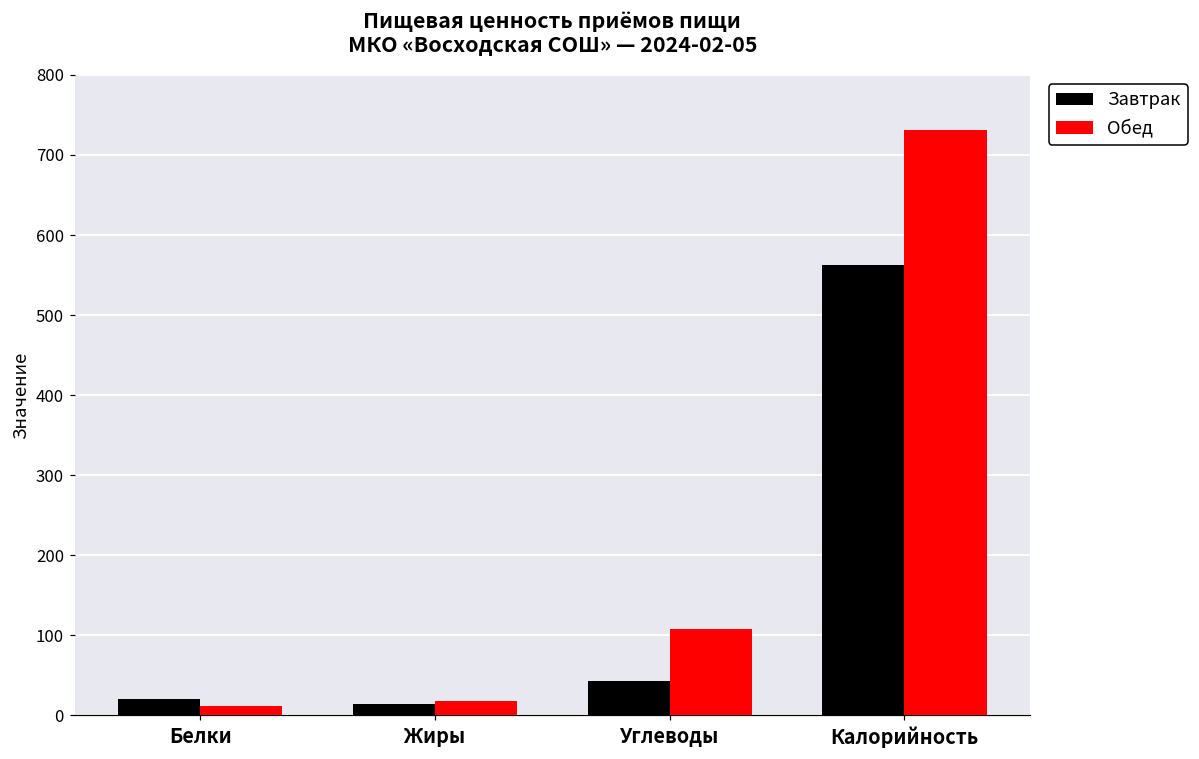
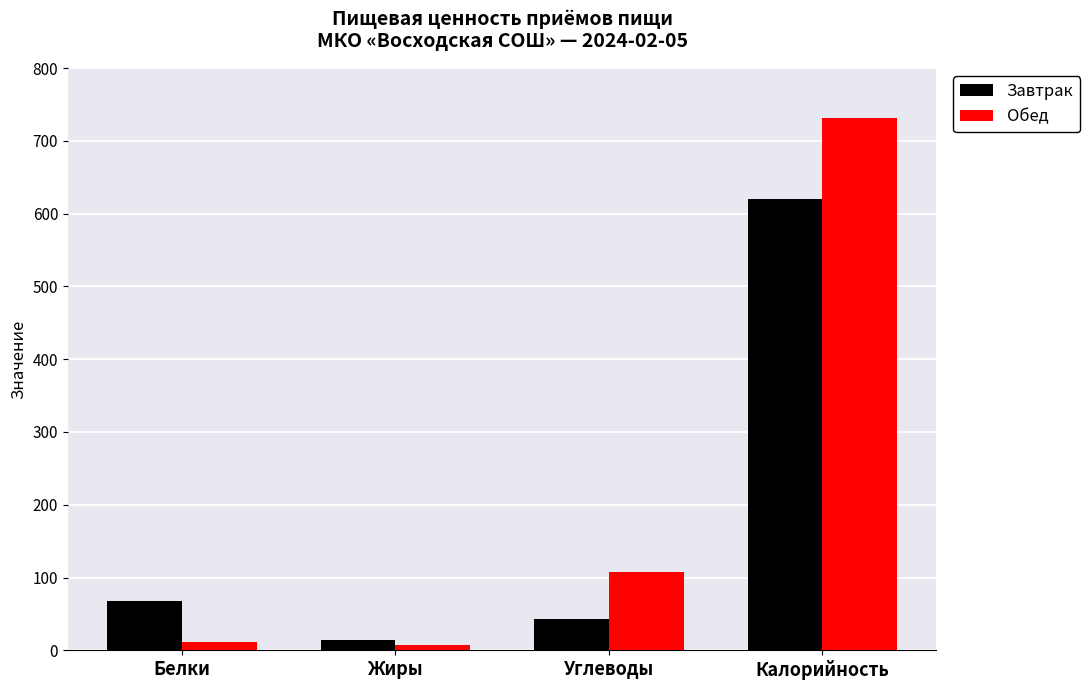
Завтрак, Белки: 20 -> 70
Обед, Жиры: 20 -> 10
Завтрак, Калорийность: 560 -> 620
